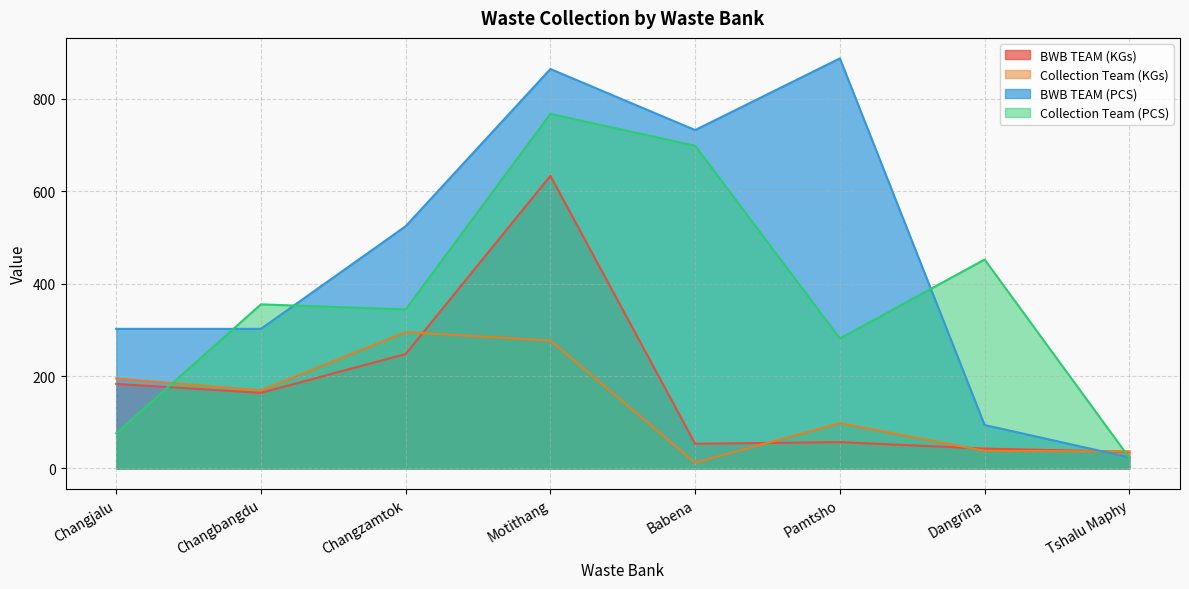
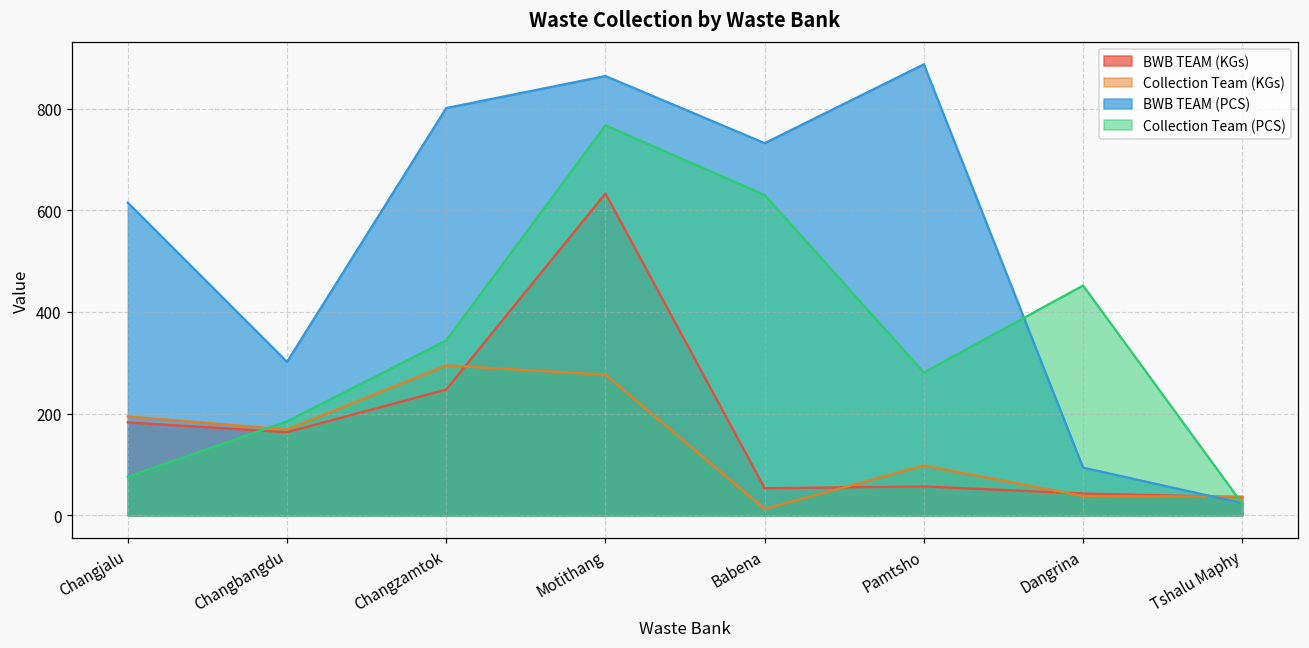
BWB TEAM (PCS), Changjalu: 300 -> 620
Collection Team (PCS), Changbangdu: 360 -> 190
BWB TEAM (PCS), Changzamtok: 520 -> 800
Collection Team (PCS), Babena: 700 -> 630
